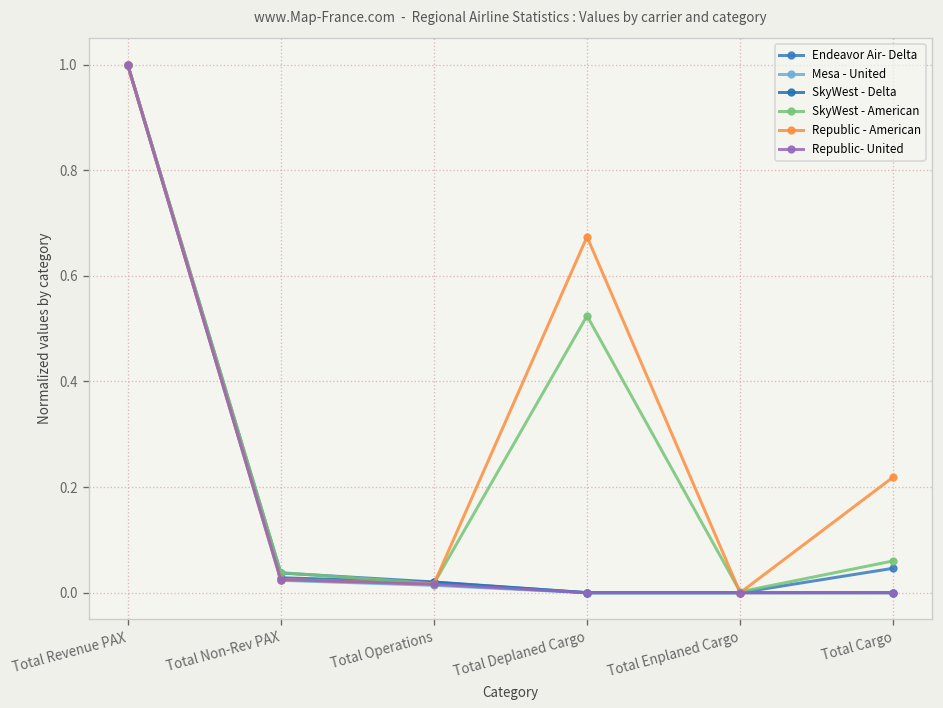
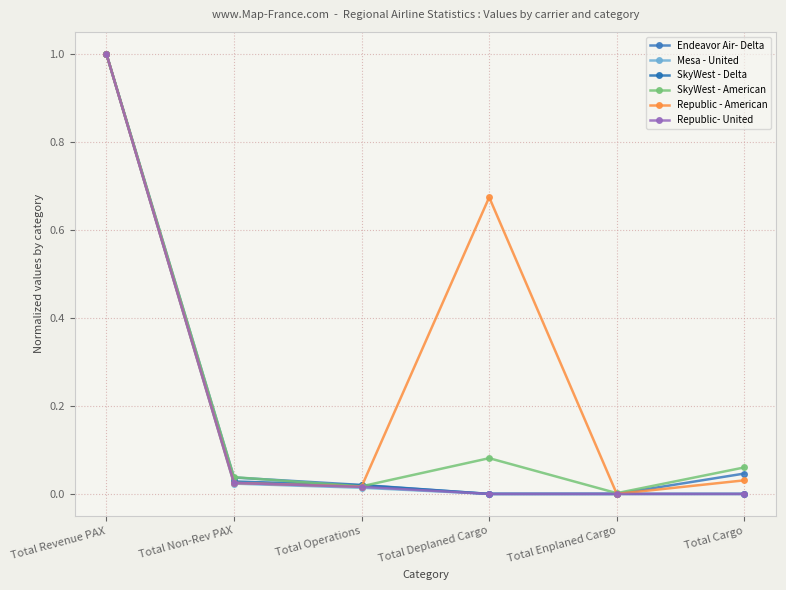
SkyWest - American, Total Deplaned Cargo: 0.52 -> 0.08
Republic - American, Total Cargo: 0.22 -> 0.03
